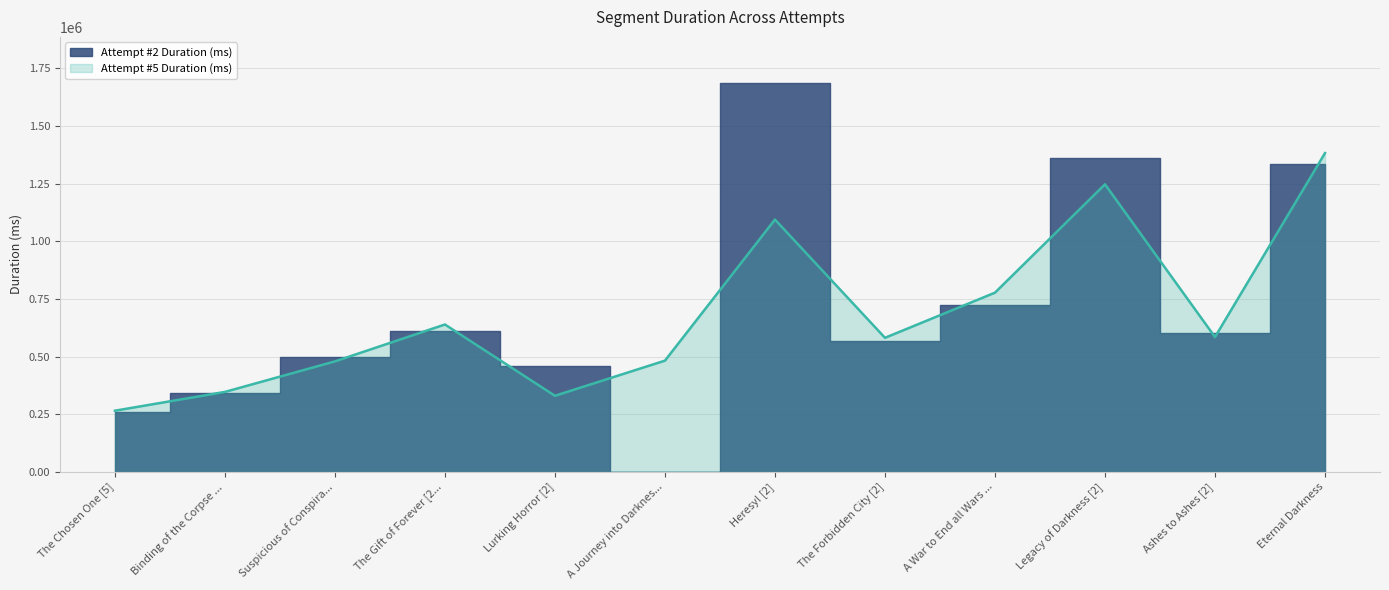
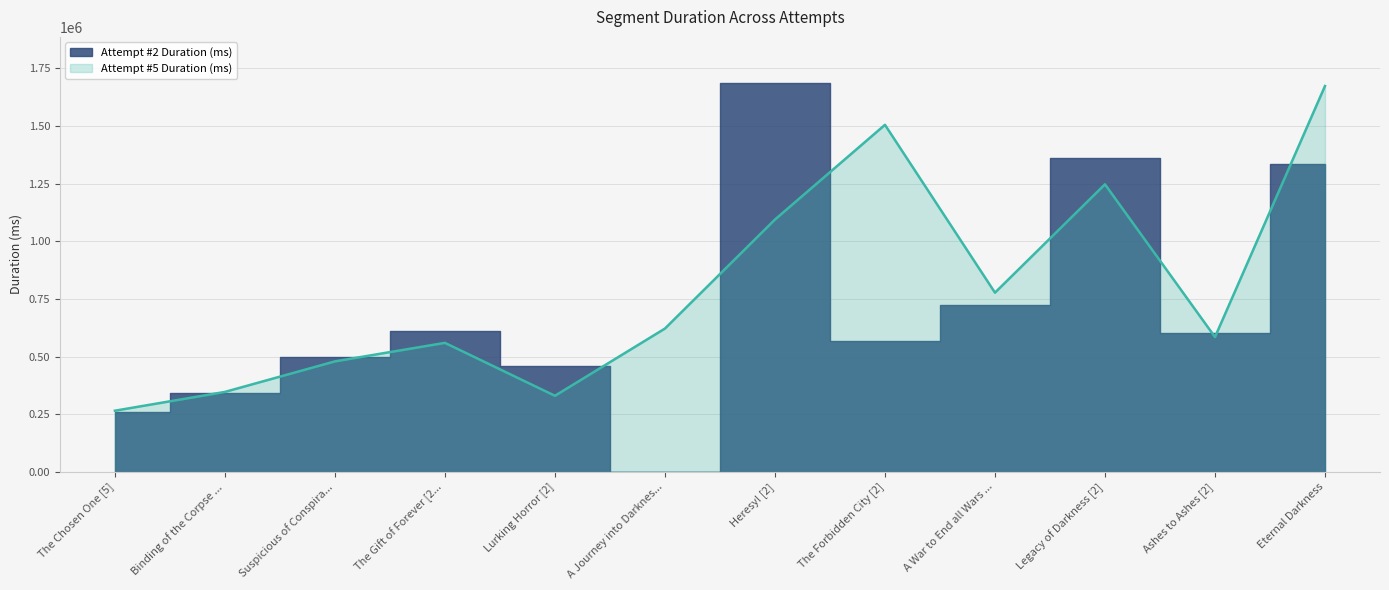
Attempt #5 Duration (ms), The Gift of Forever [2...: 640000 -> 560000
Attempt #5 Duration (ms), A Journey into Darknes...: 480000 -> 620000
Attempt #5 Duration (ms), The Forbidden City [2]: 580000 -> 1510000
Attempt #5 Duration (ms), Eternal Darkness: 1380000 -> 1670000
